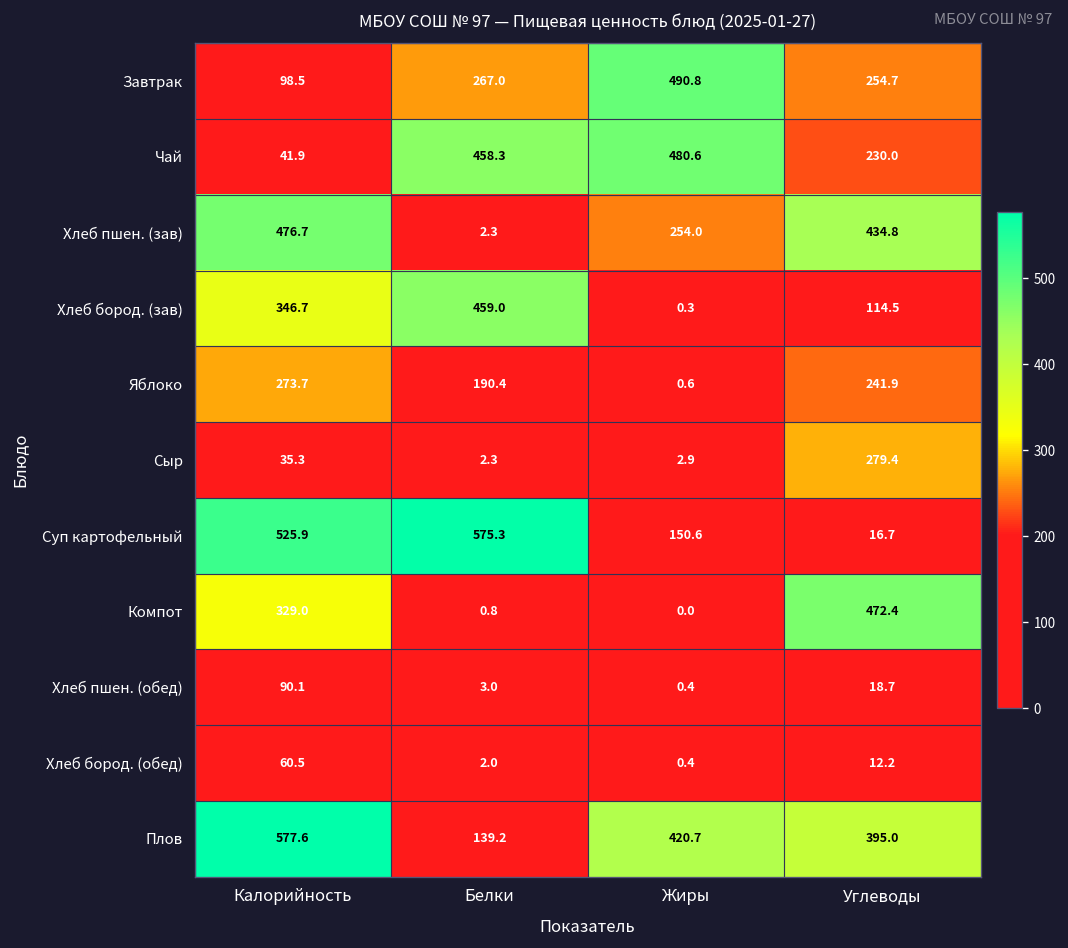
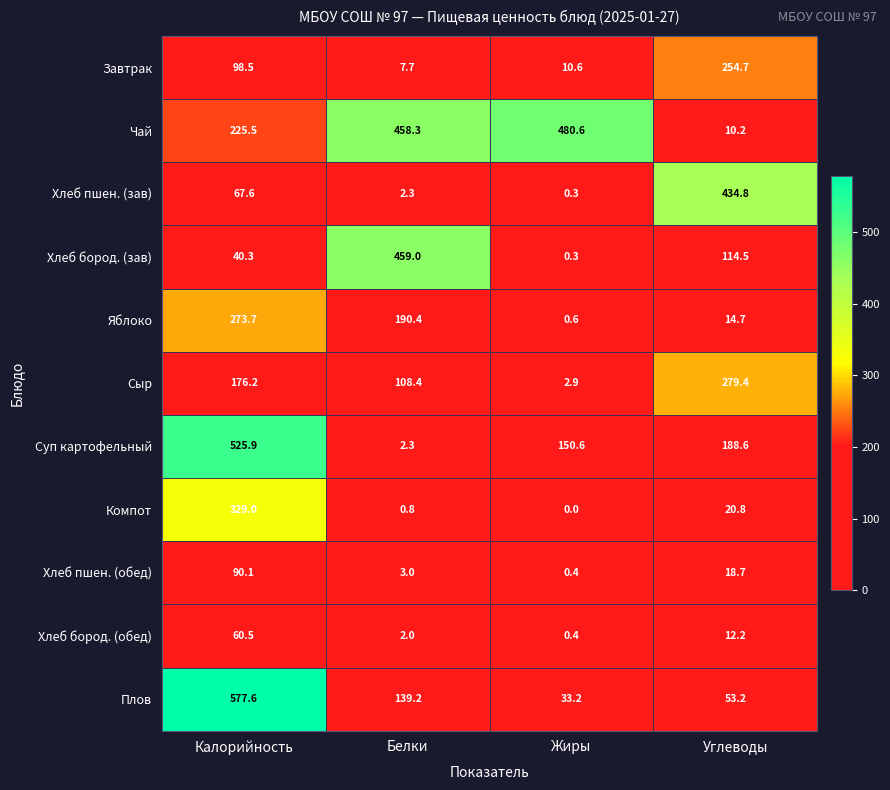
Завтрак, Белки: 267.0 -> 7.7
Завтрак, Жиры: 490.8 -> 10.6
Чай, Калорийность: 41.9 -> 225.5
Чай, Углеводы: 230.0 -> 10.2
Хлеб пшен. (зав), Калорийность: 476.7 -> 67.6
Хлеб пшен. (зав), Жиры: 254.0 -> 0.3
Хлеб бород. (зав), Калорийность: 346.7 -> 40.3
Яблоко, Углеводы: 241.9 -> 14.7
Сыр, Калорийность: 35.3 -> 176.2
Сыр, Белки: 2.3 -> 108.4
Суп картофельный, Белки: 575.3 -> 2.3
Суп картофельный, Углеводы: 16.7 -> 188.6
Компот, Углеводы: 472.4 -> 20.8
Плов, Жиры: 420.7 -> 33.2
Плов, Углеводы: 395.0 -> 53.2
